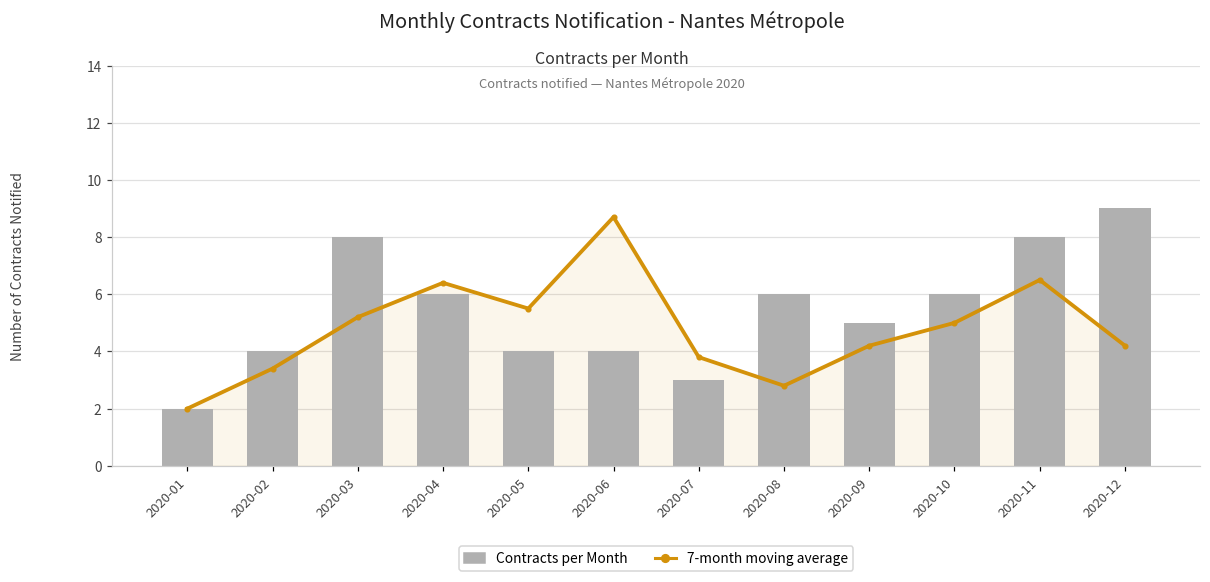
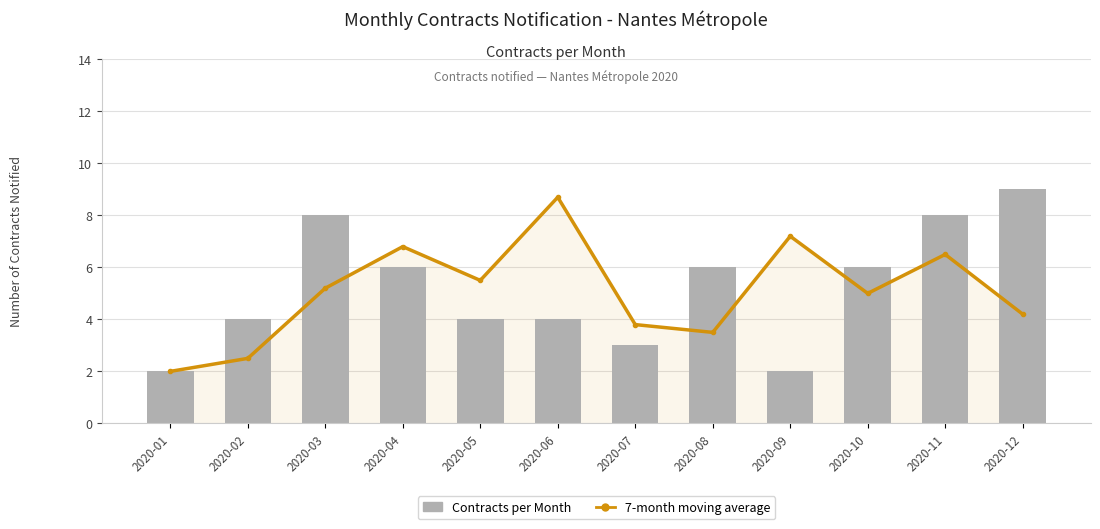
7-month moving average, 2020-02: 3.4 -> 2.5
7-month moving average, 2020-04: 6.4 -> 6.8
7-month moving average, 2020-08: 2.8 -> 3.5
7-month moving average, 2020-09: 4.2 -> 7.2
Contracts per Month, 2020-09: 5 -> 2
